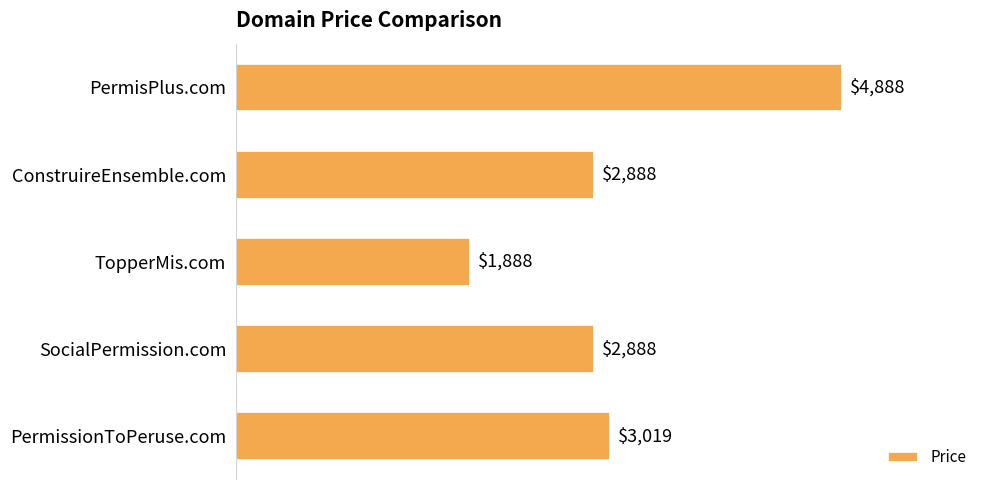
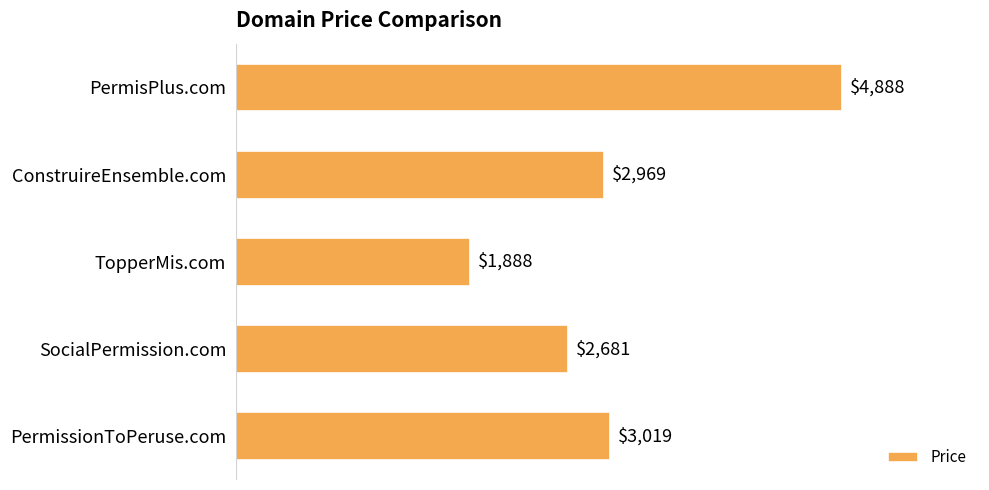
ConstruireEnsemble.com: $2,888 -> $2,969
SocialPermission.com: $2,888 -> $2,681
